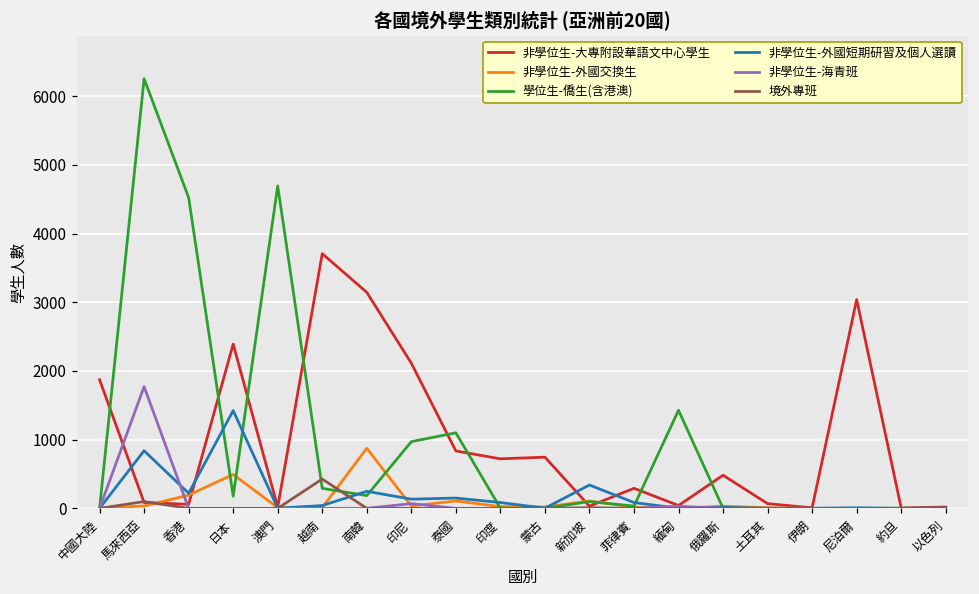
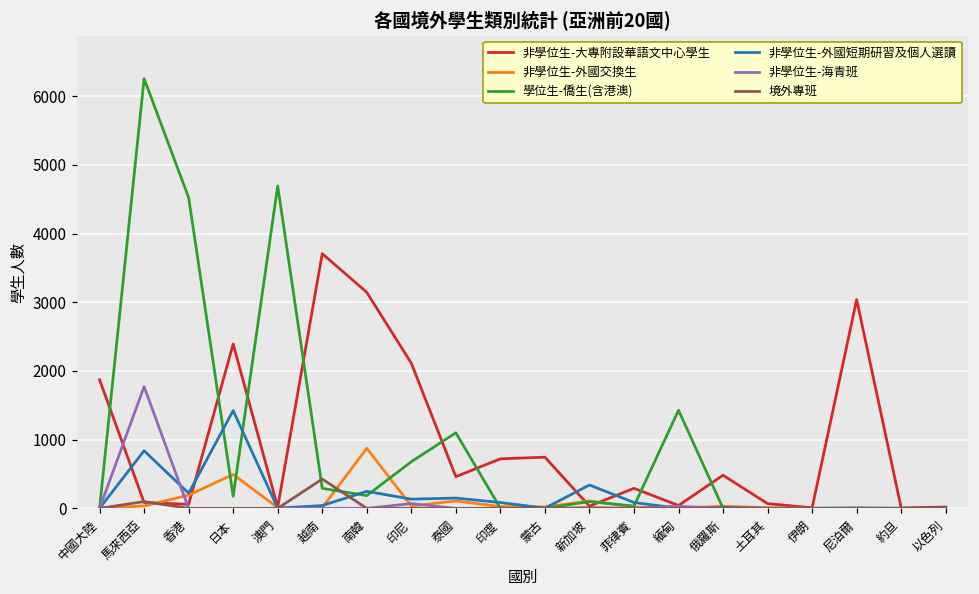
學位生-僑生(含港澳), 印尼: 1000 -> 700
非學位生-大專附設華語文中心學生, 泰國: 800 -> 500
